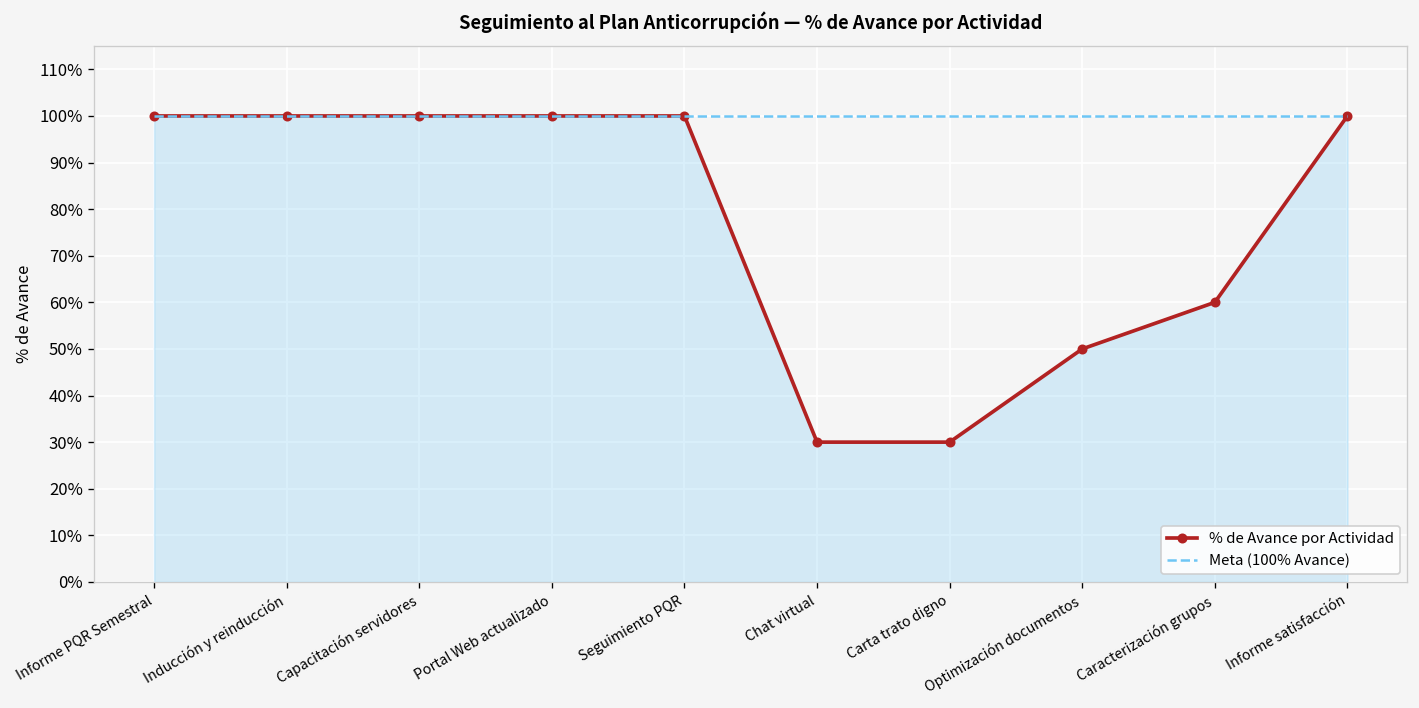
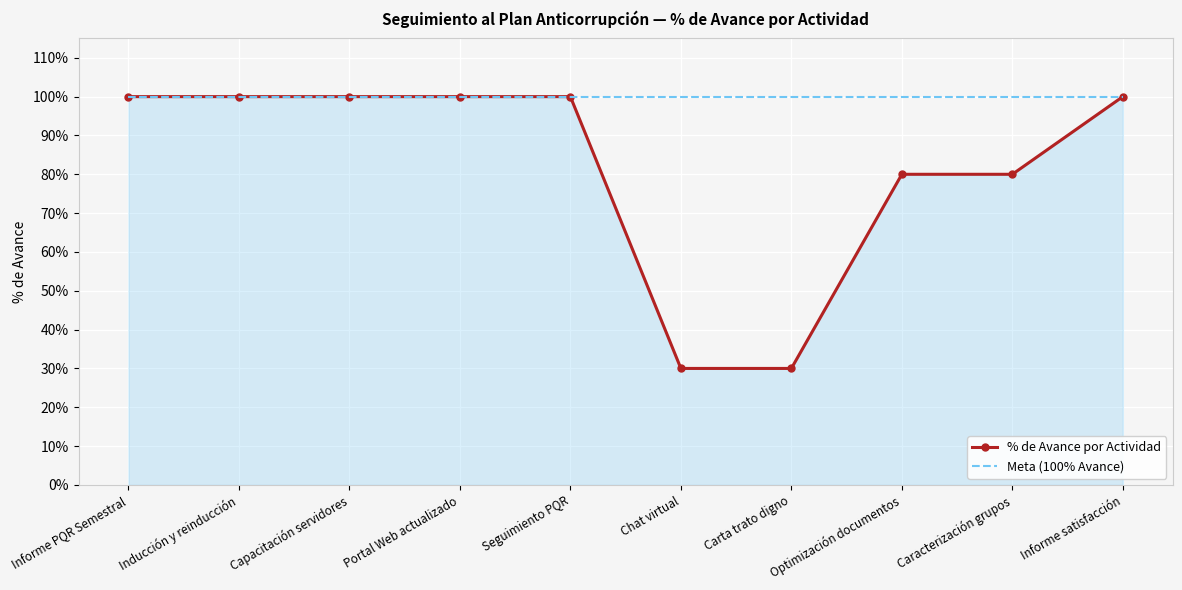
% de Avance por Actividad, Optimización documentos: 50% -> 80%
% de Avance por Actividad, Caracterización grupos: 60% -> 80%
